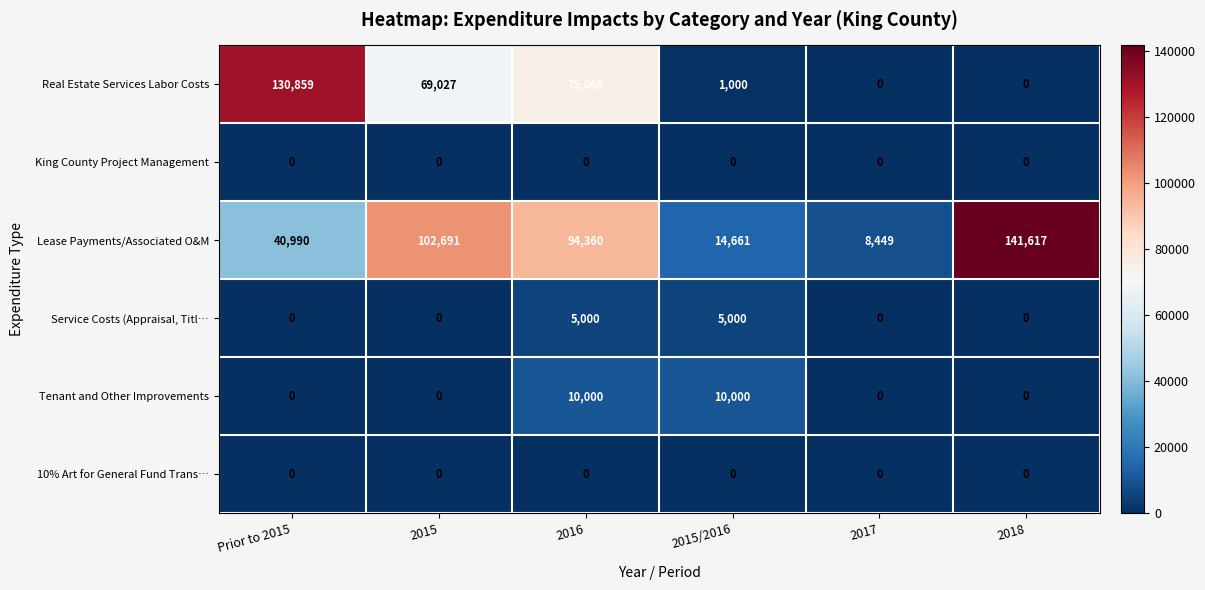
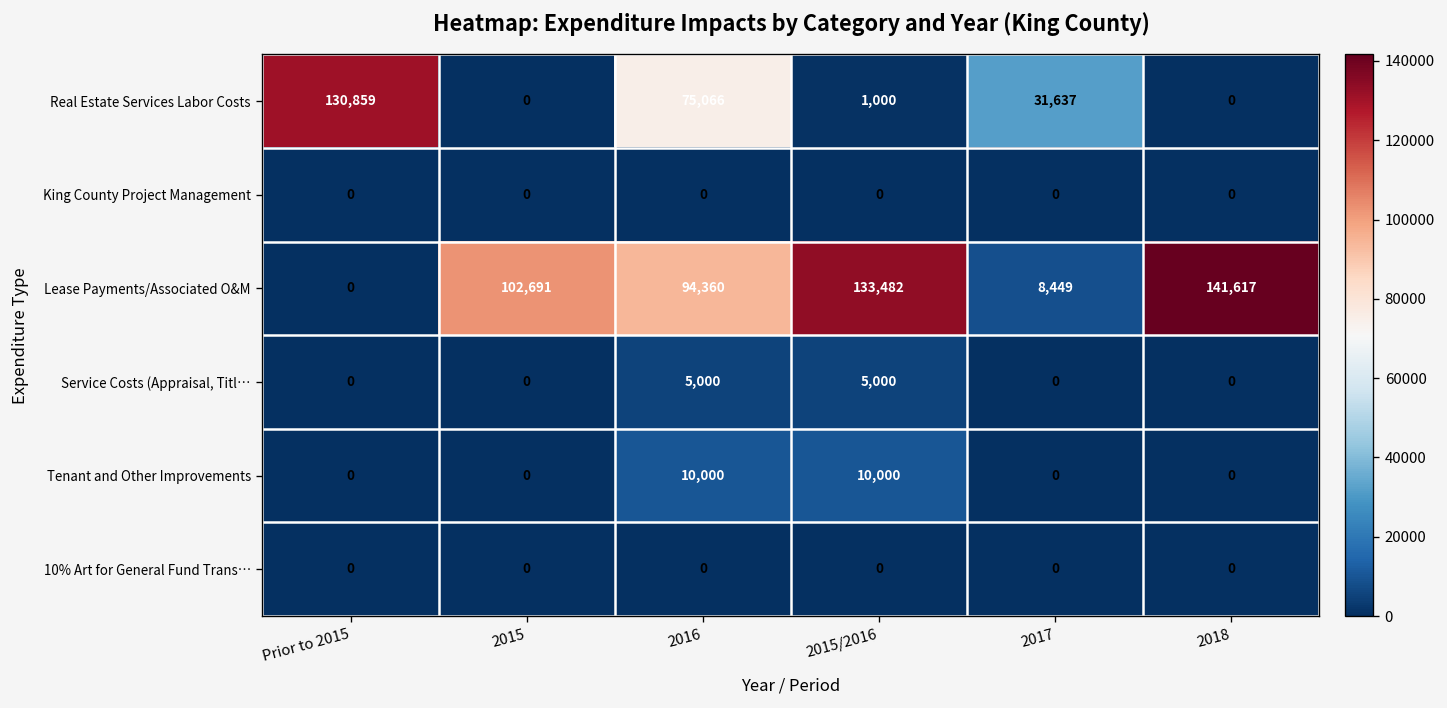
Real Estate Services Labor Costs, 2015: 69,027 -> 0
Real Estate Services Labor Costs, 2017: 0 -> 31,637
Lease Payments/Associated O&M, Prior to 2015: 40,990 -> 0
Lease Payments/Associated O&M, 2015/2016: 14,661 -> 133,482
